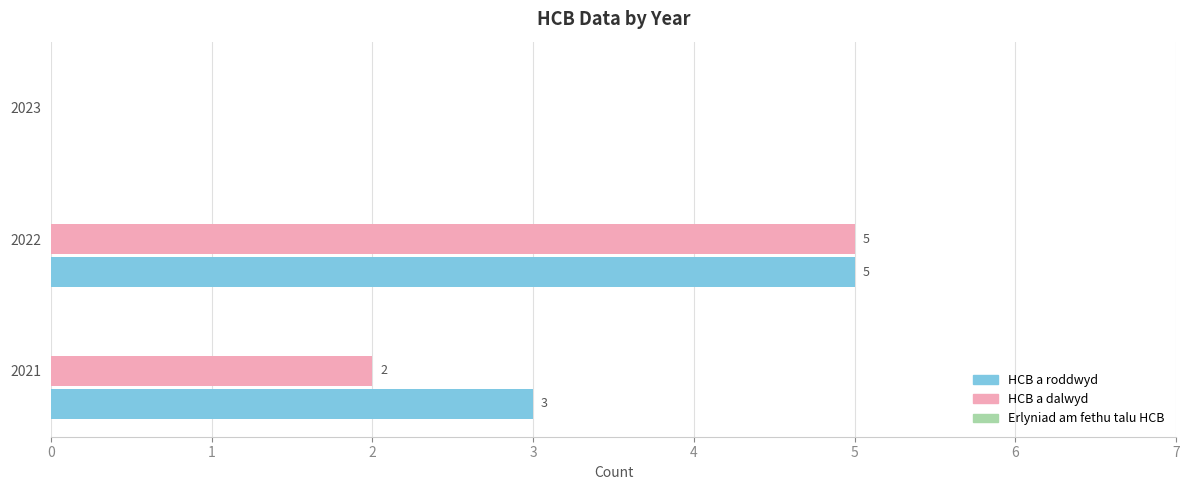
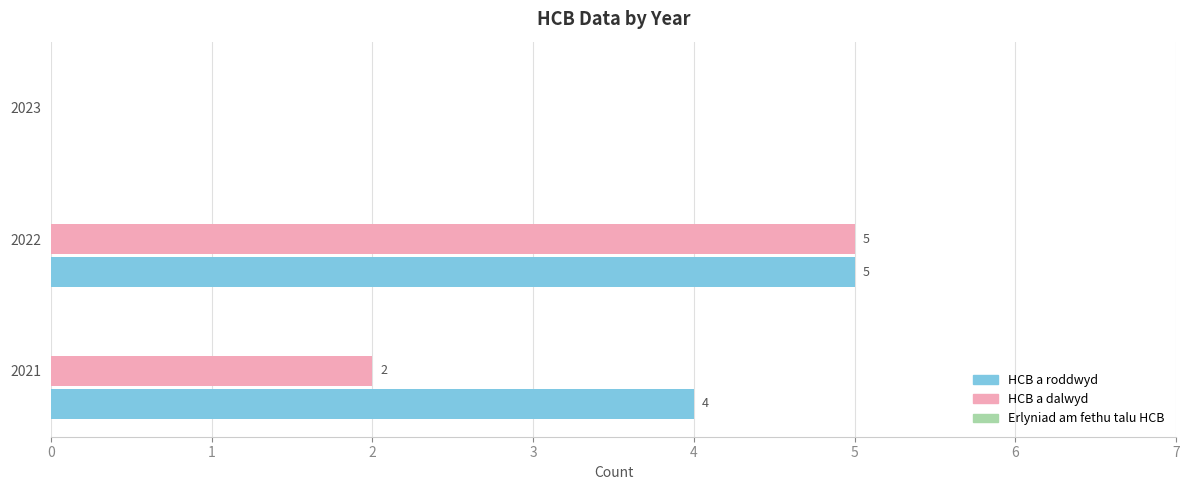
HCB a roddwyd, 2021: 3 -> 4
